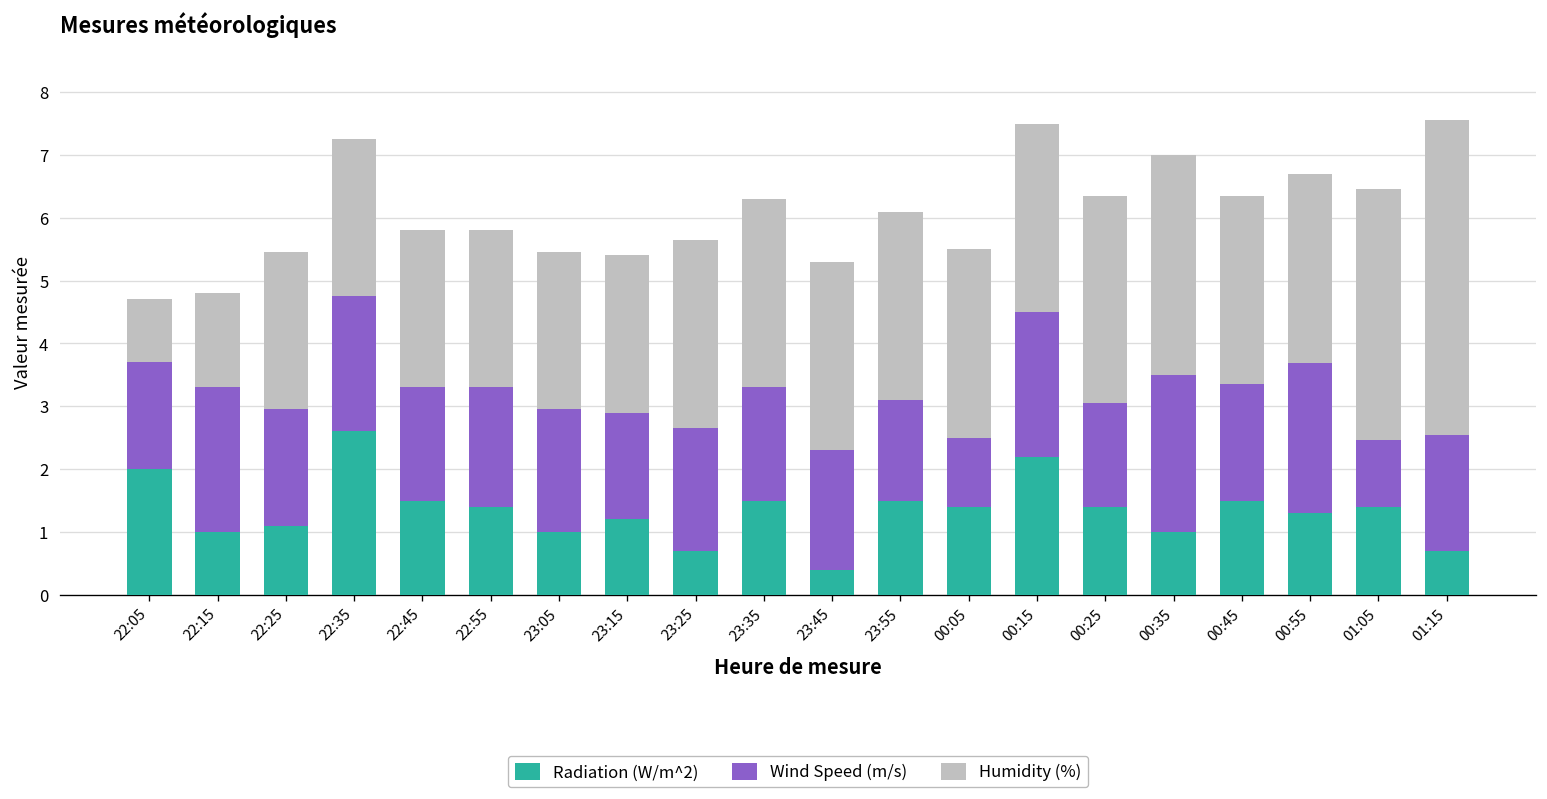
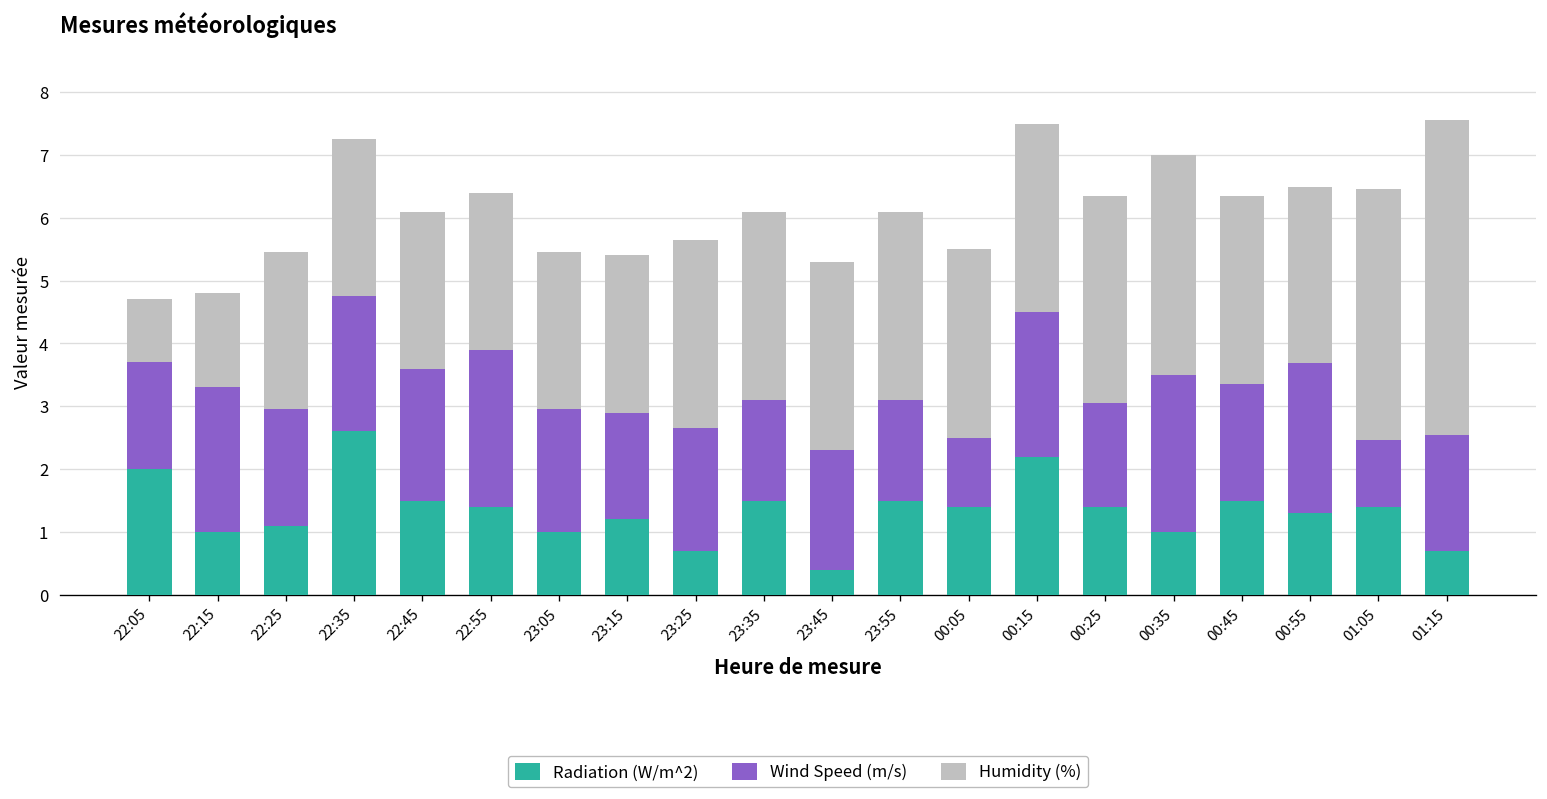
Wind Speed (m/s), 22:45: 1.8 -> 2.1
Wind Speed (m/s), 22:55: 1.9 -> 2.5
Wind Speed (m/s), 23:35: 1.8 -> 1.6
Humidity (%), 00:55: 3.0 -> 2.8
